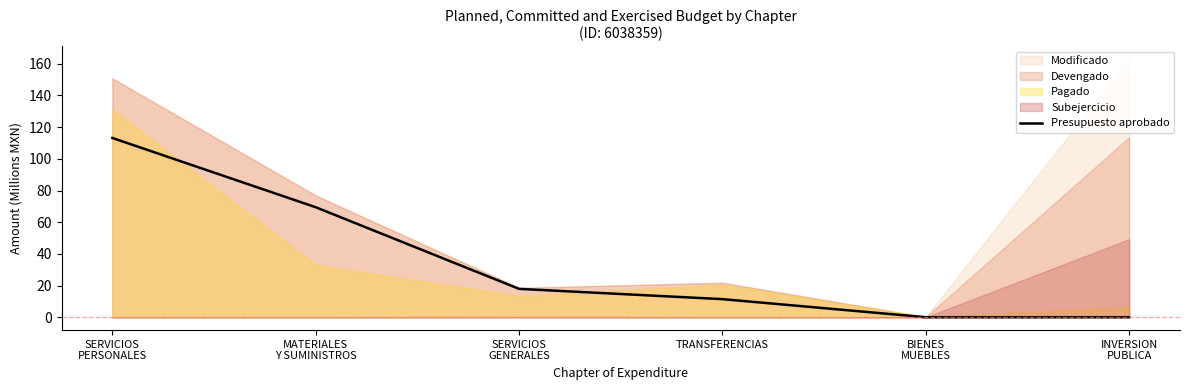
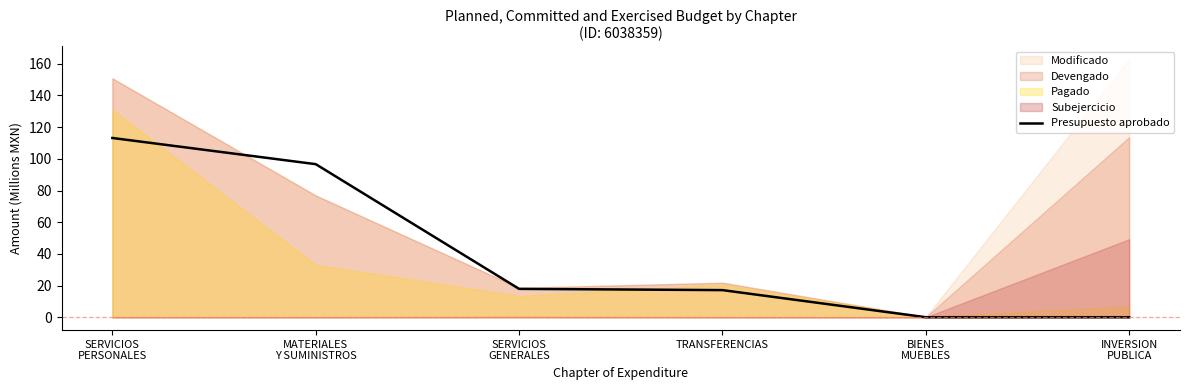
Presupuesto aprobado, MATERIALES Y SUMINISTROS: 69 -> 97
Presupuesto aprobado, TRANSFERENCIAS: 11 -> 17
